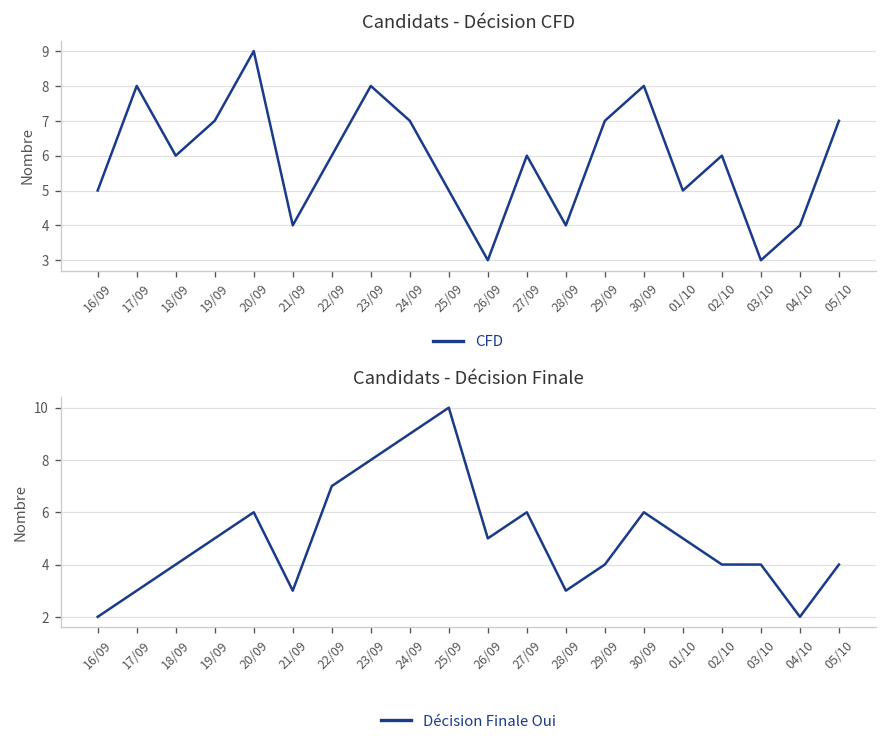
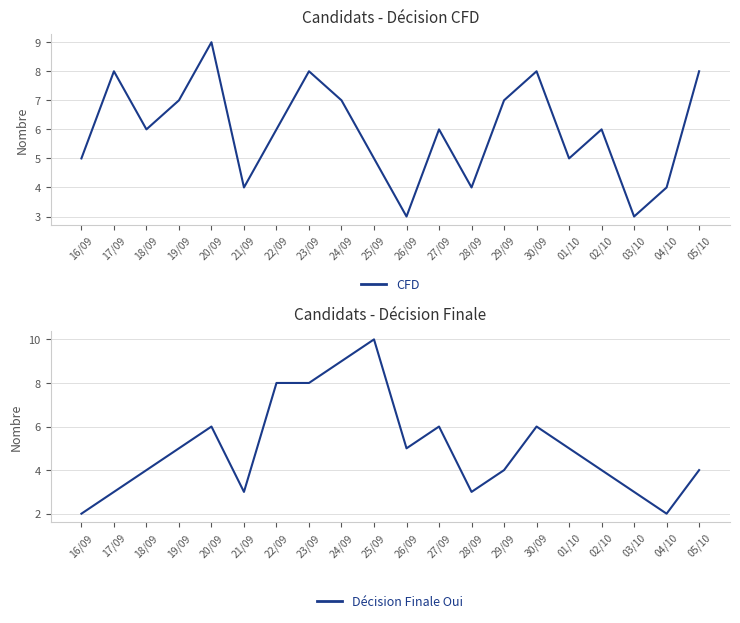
Candidats - Décision CFD, 05/10: 7 -> 8
Candidats - Décision Finale, 22/09: 7 -> 8
Candidats - Décision Finale, 03/10: 4 -> 3
